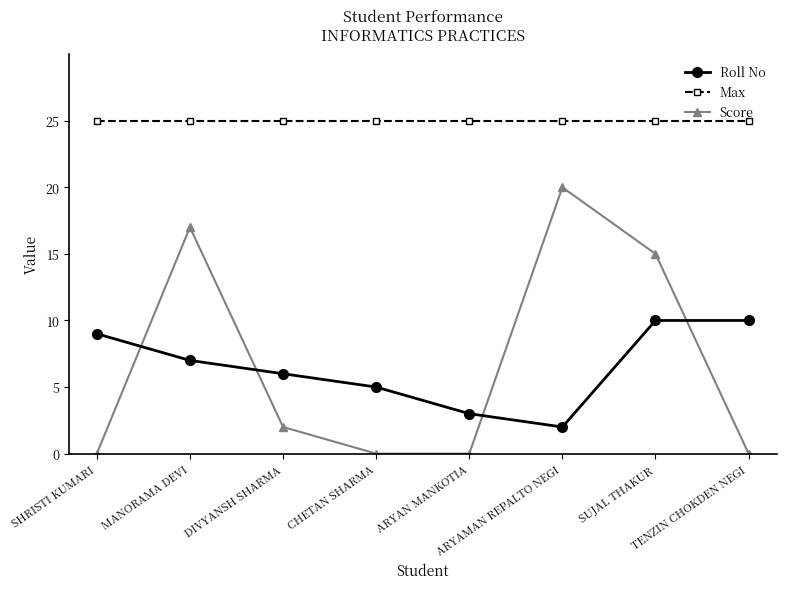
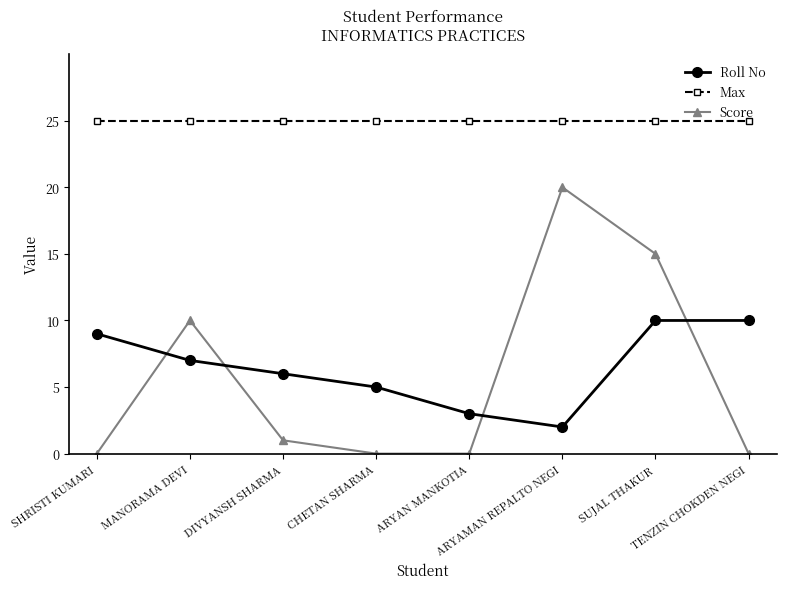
Score, MANORAMA DEVI: 17 -> 10
Score, DIVYANSH SHARMA: 2 -> 1
